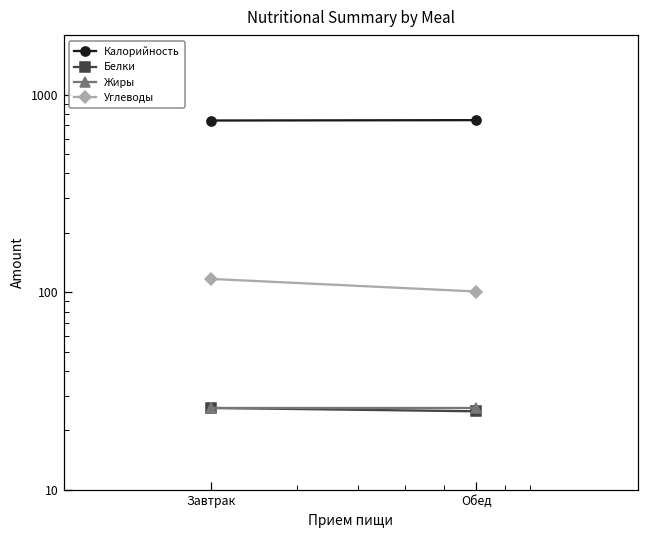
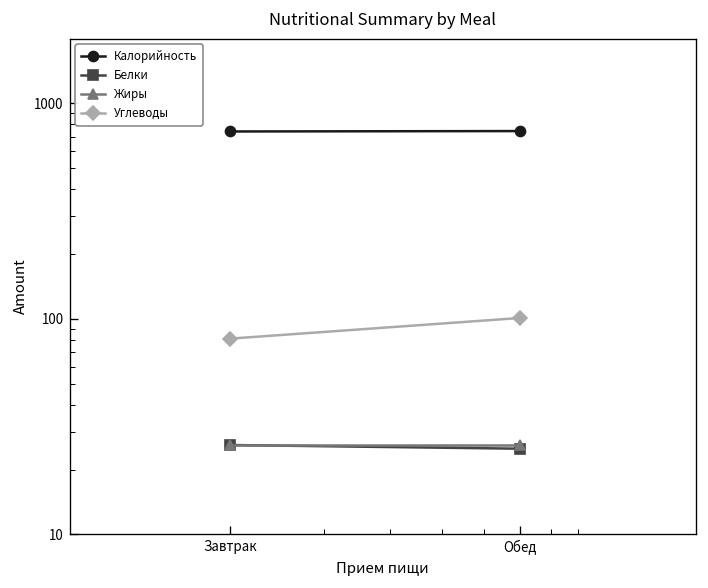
Углеводы, Завтрак: 120 -> 80
